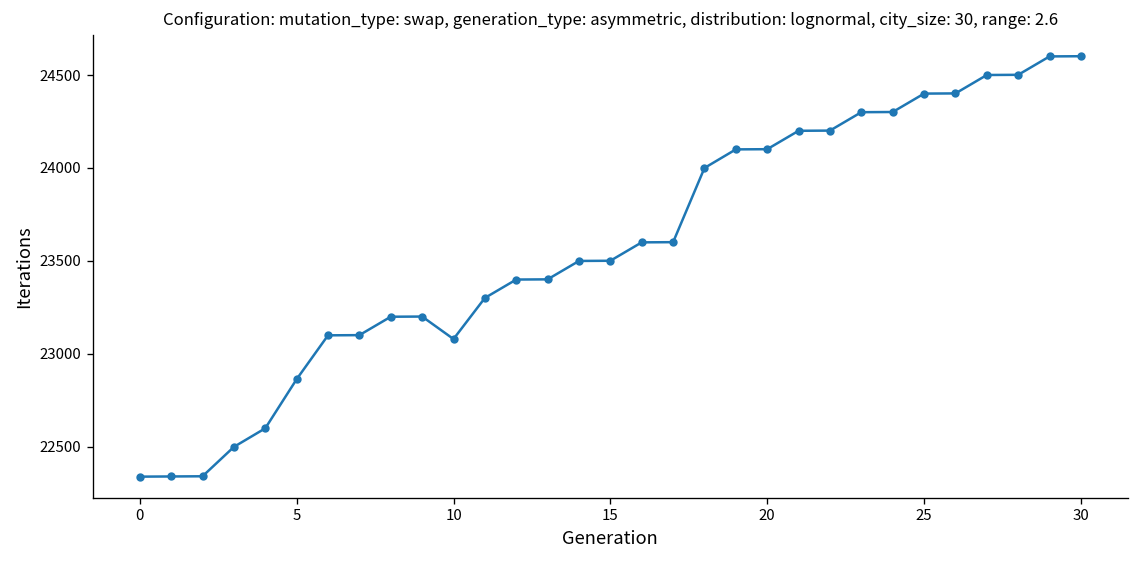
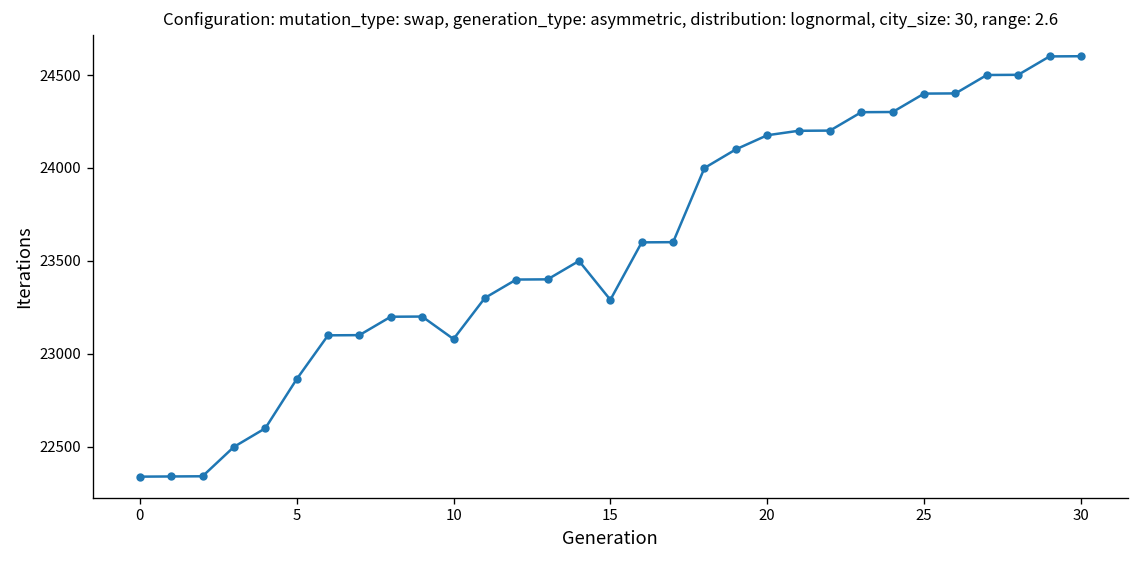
15: 23500 -> 23290
20: 24100 -> 24180
